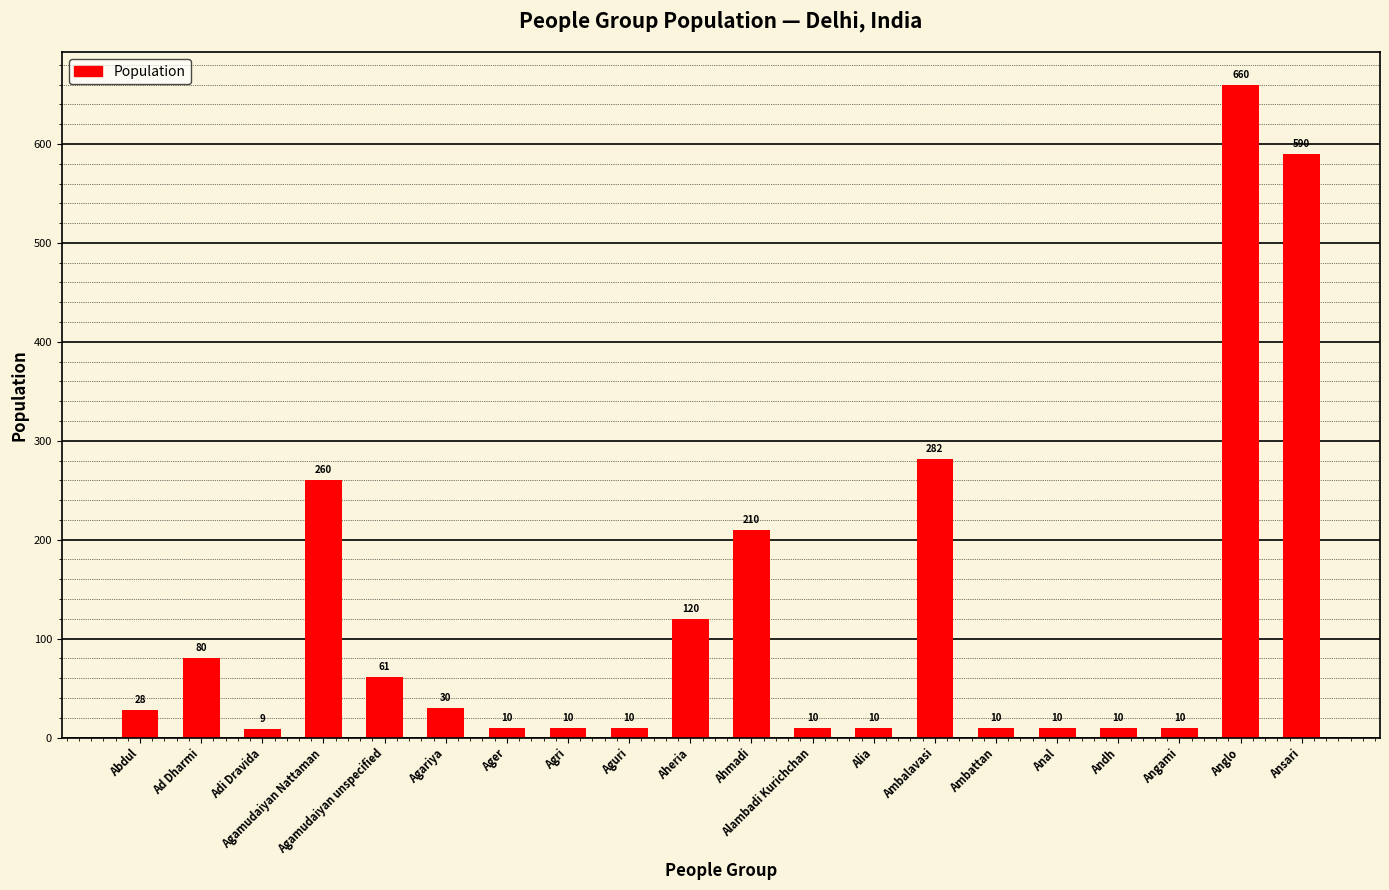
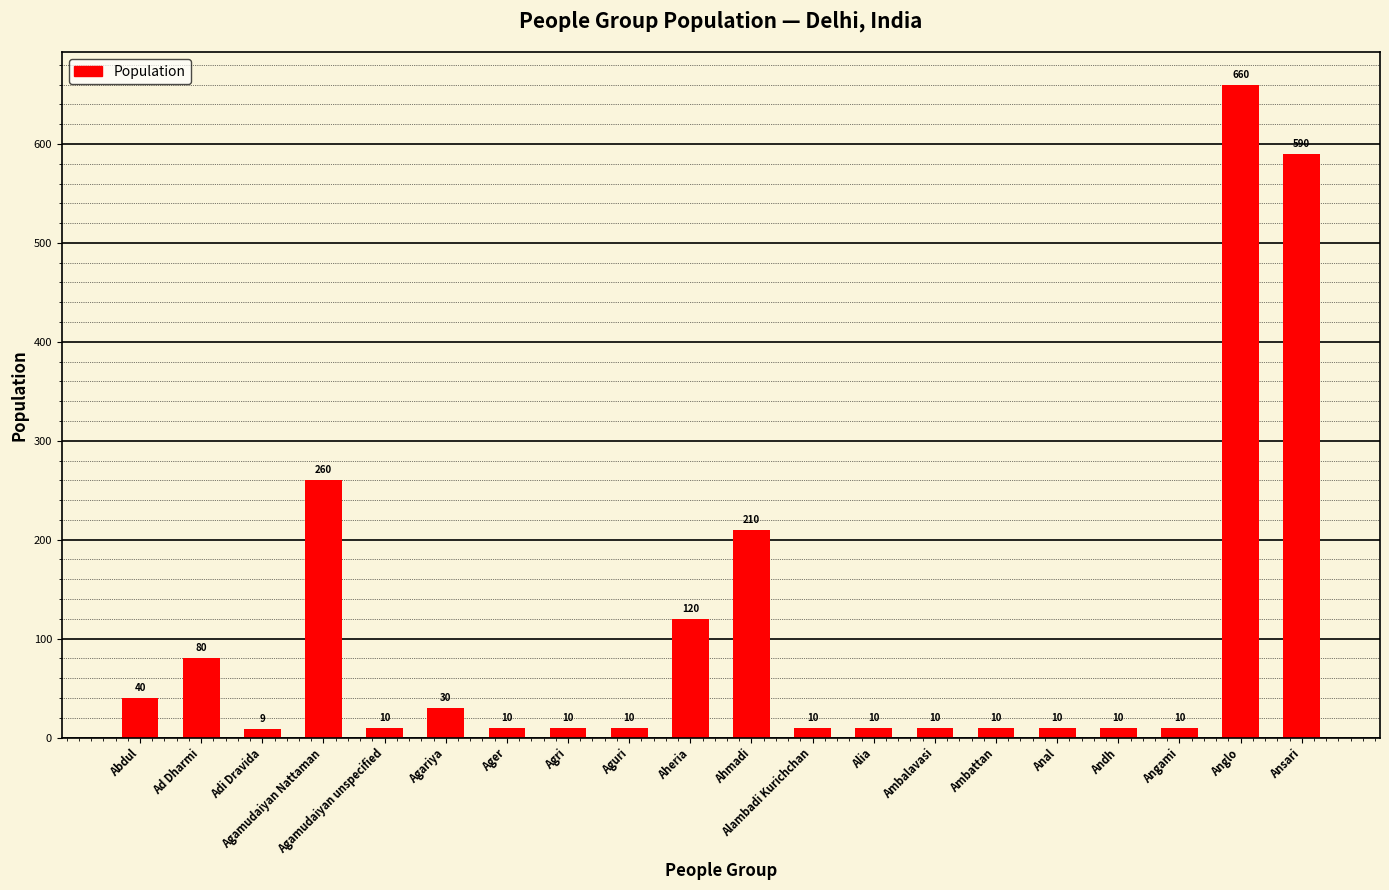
Abdul: 28 -> 40
Agamudaiyan unspecified: 61 -> 10
Ambalavasi: 282 -> 10
